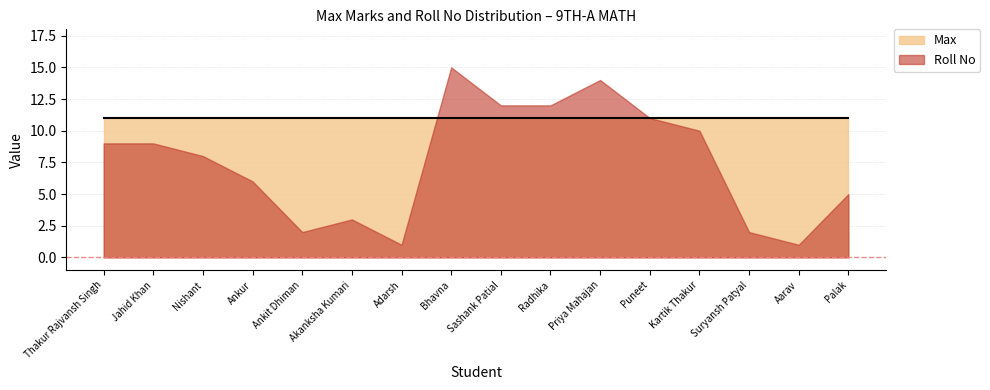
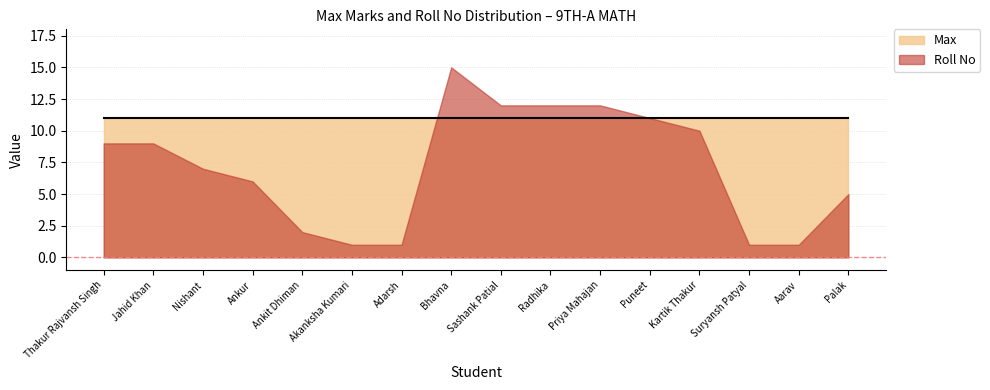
Roll No, Nishant: 8 -> 7
Roll No, Akanksha Kumari: 3 -> 1
Roll No, Priya Mahajan: 14 -> 12
Roll No, Suryansh Patyal: 2 -> 1
